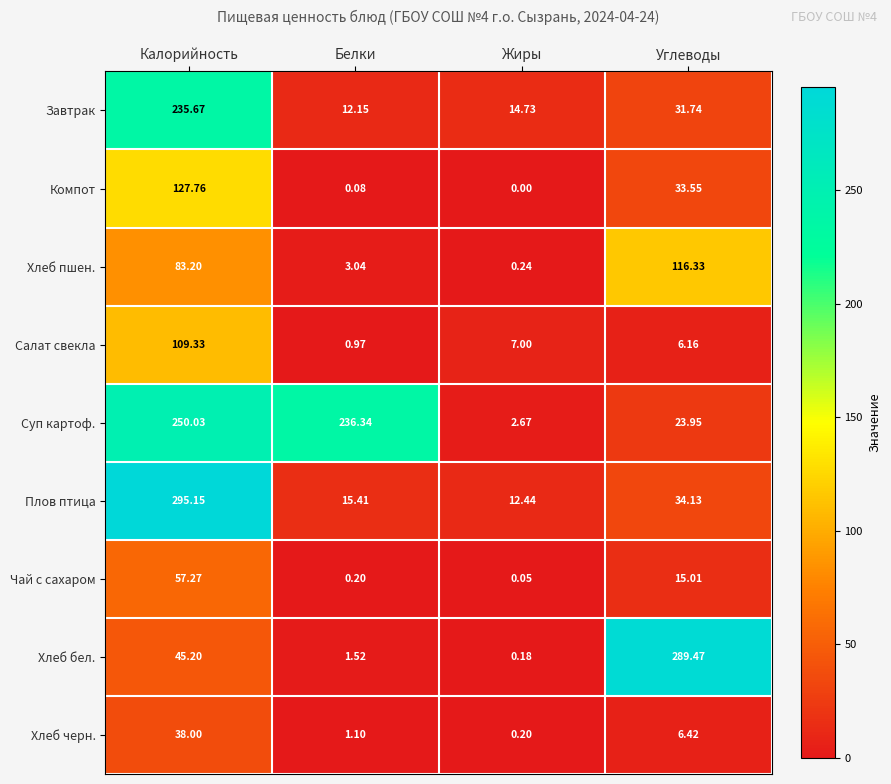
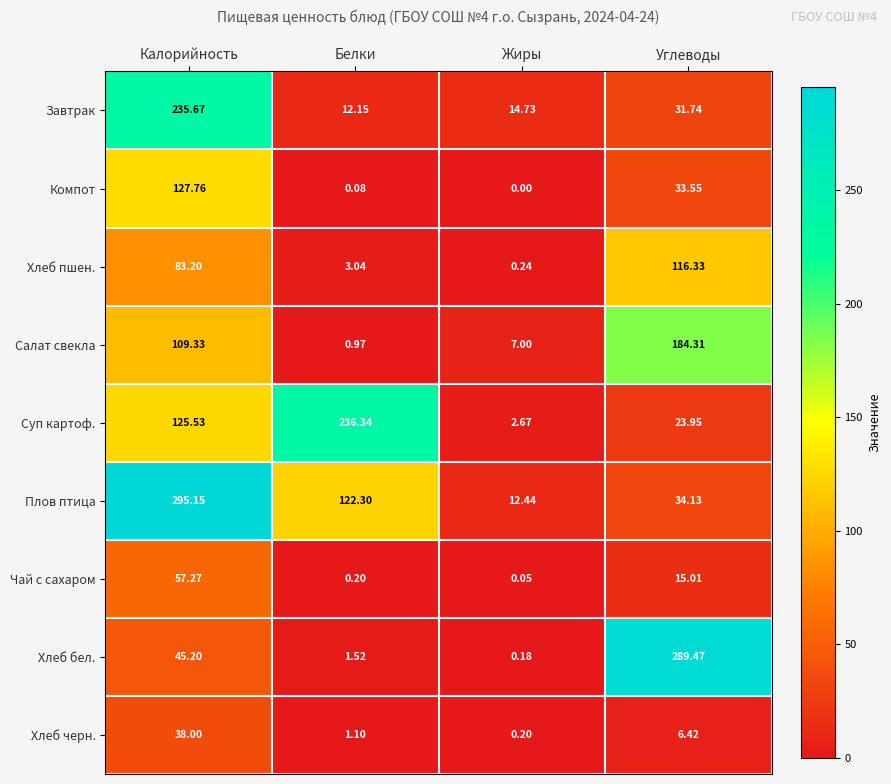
Салат свекла, Углеводы: 6.16 -> 184.31
Суп картоф., Калорийность: 250.03 -> 125.53
Плов птица, Белки: 15.41 -> 122.30
